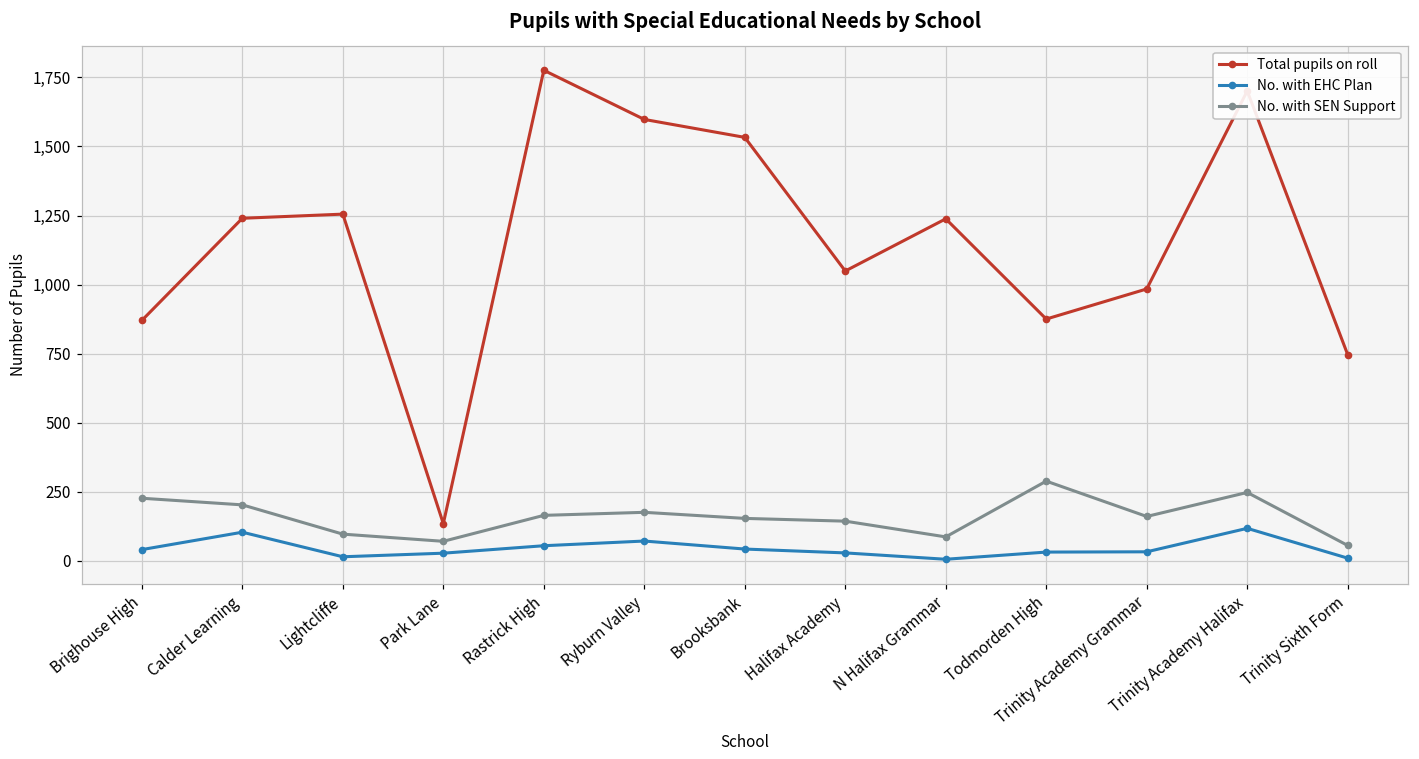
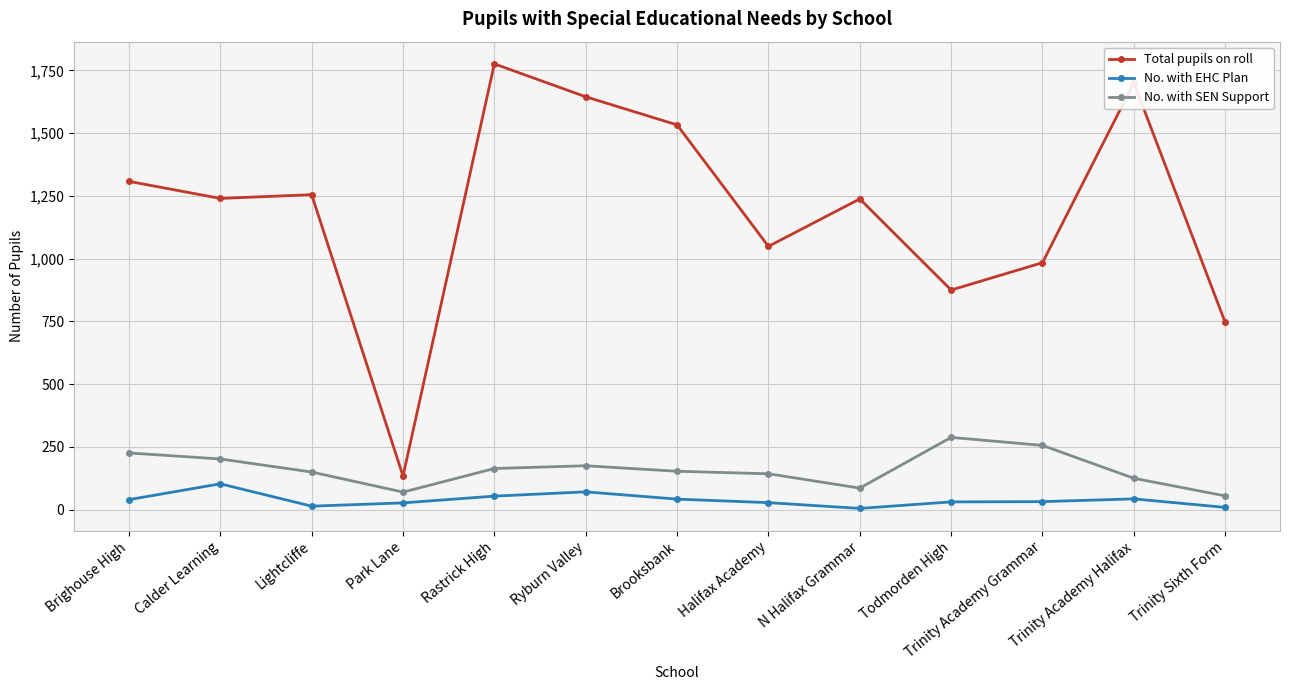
Total pupils on roll, Brighouse High: 870 -> 1,310
No. with SEN Support, Lightcliffe: 100 -> 150
Total pupils on roll, Ryburn Valley: 1,600 -> 1,650
No. with SEN Support, Trinity Academy Grammar: 160 -> 260
No. with EHC Plan, Trinity Academy Halifax: 120 -> 40
No. with SEN Support, Trinity Academy Halifax: 250 -> 130
